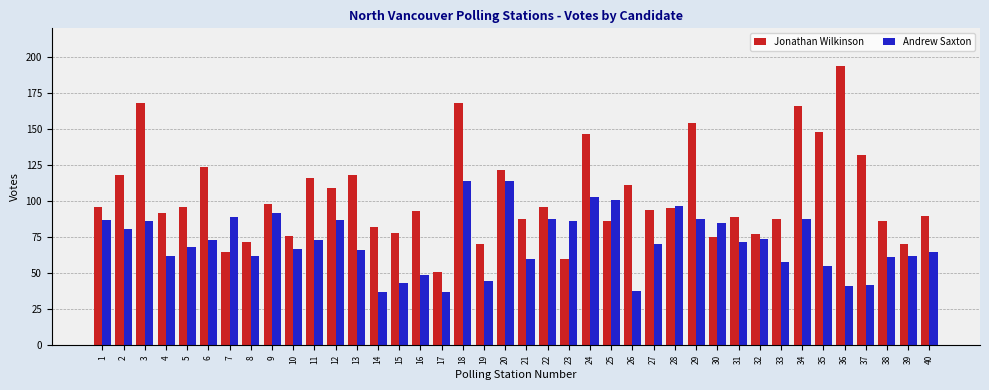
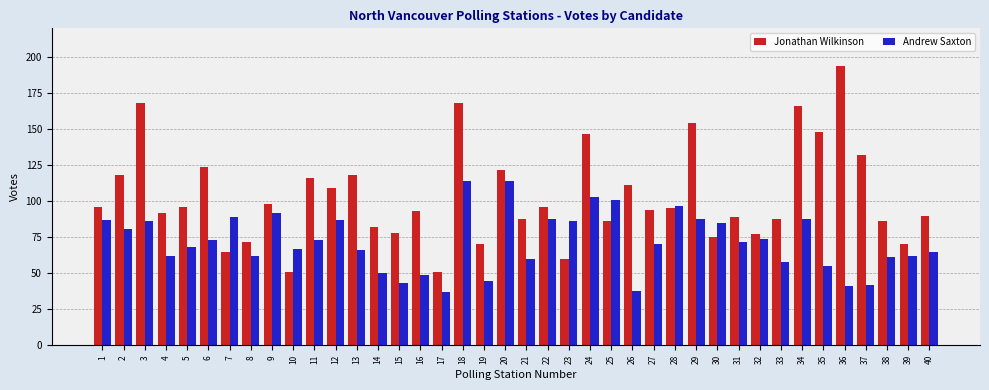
Jonathan Wilkinson, 10: 76 -> 51
Andrew Saxton, 14: 37 -> 50
